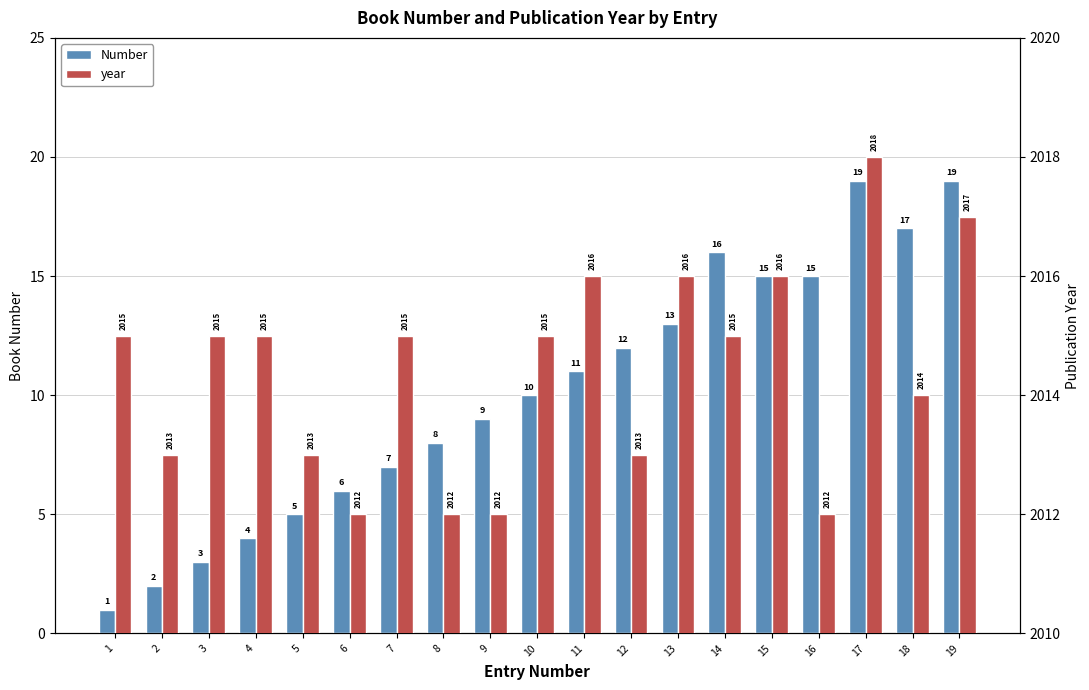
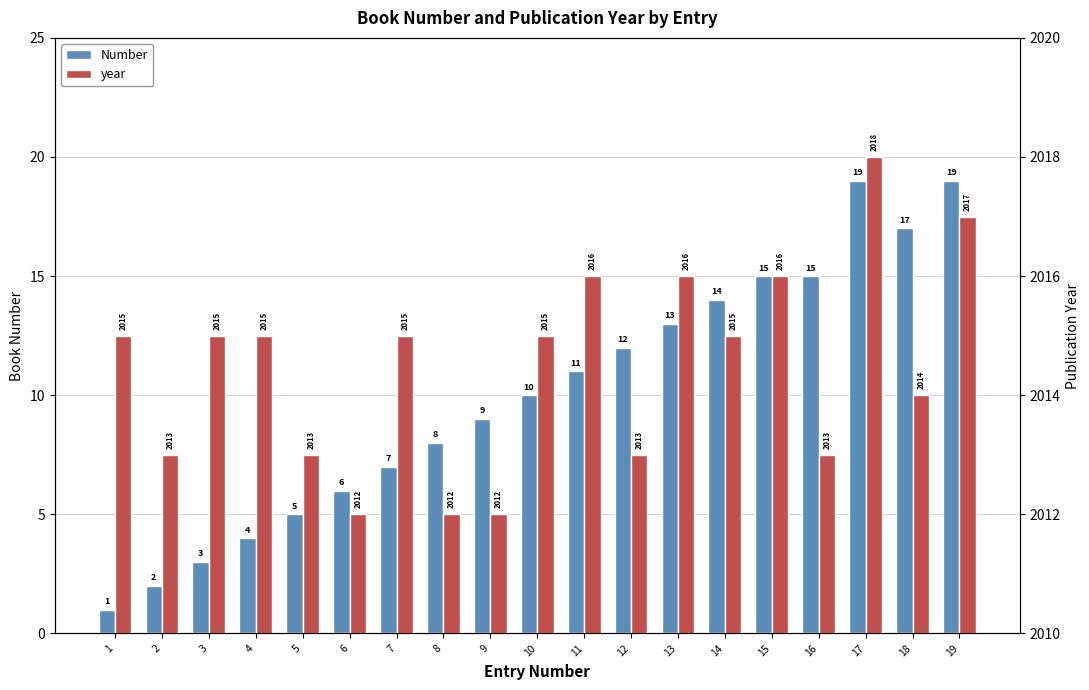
Number, 14: 16 -> 14
year, 16: 2012 -> 2013
